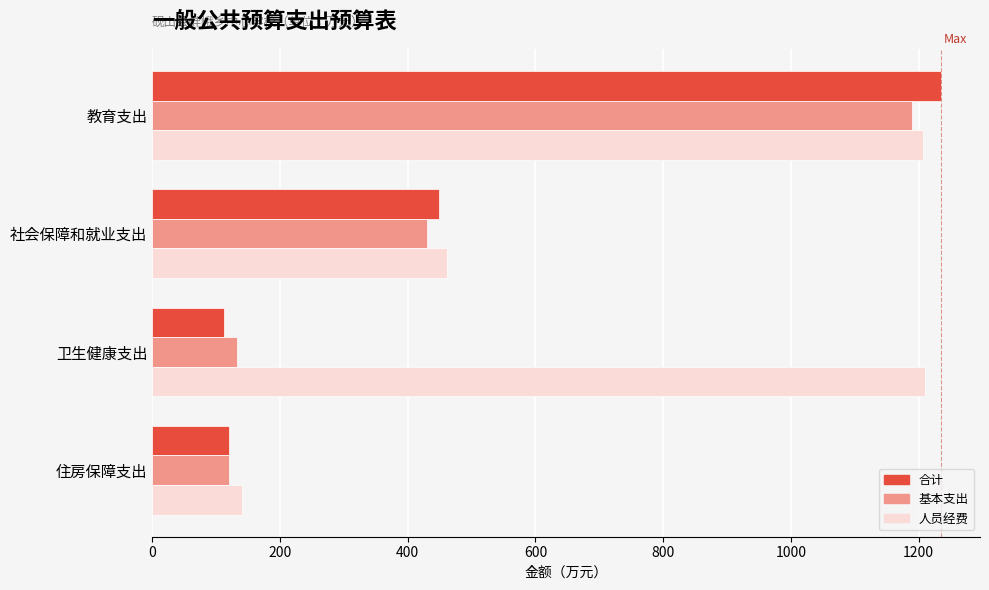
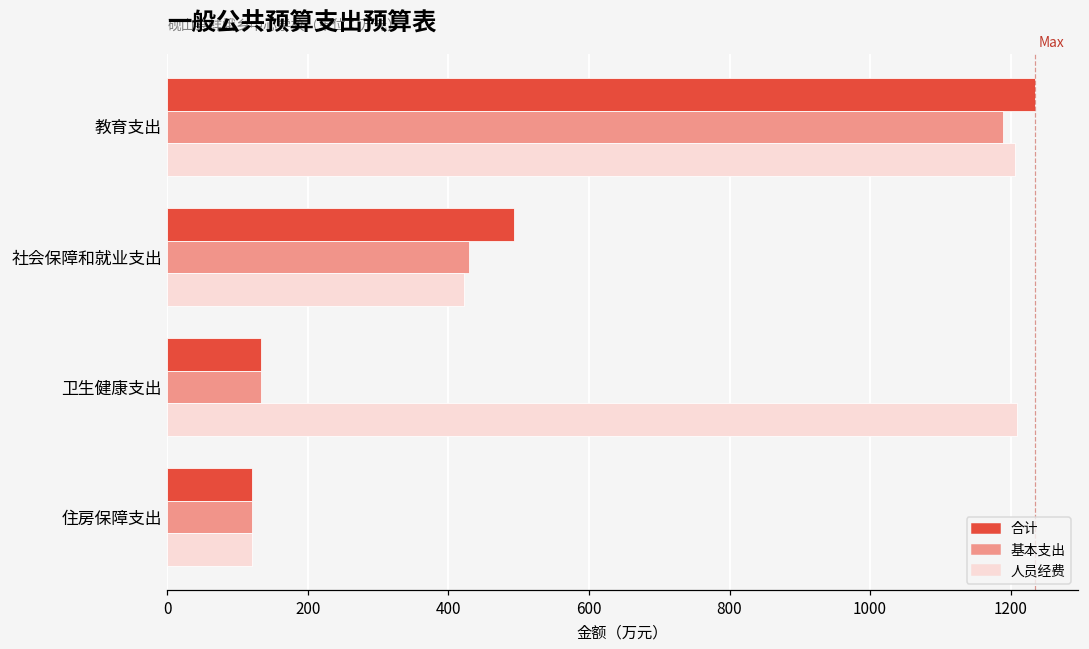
合计, 社会保障和就业支出: 450 -> 490
人员经费, 社会保障和就业支出: 460 -> 420
合计, 卫生健康支出: 110 -> 130
人员经费, 住房保障支出: 140 -> 120
